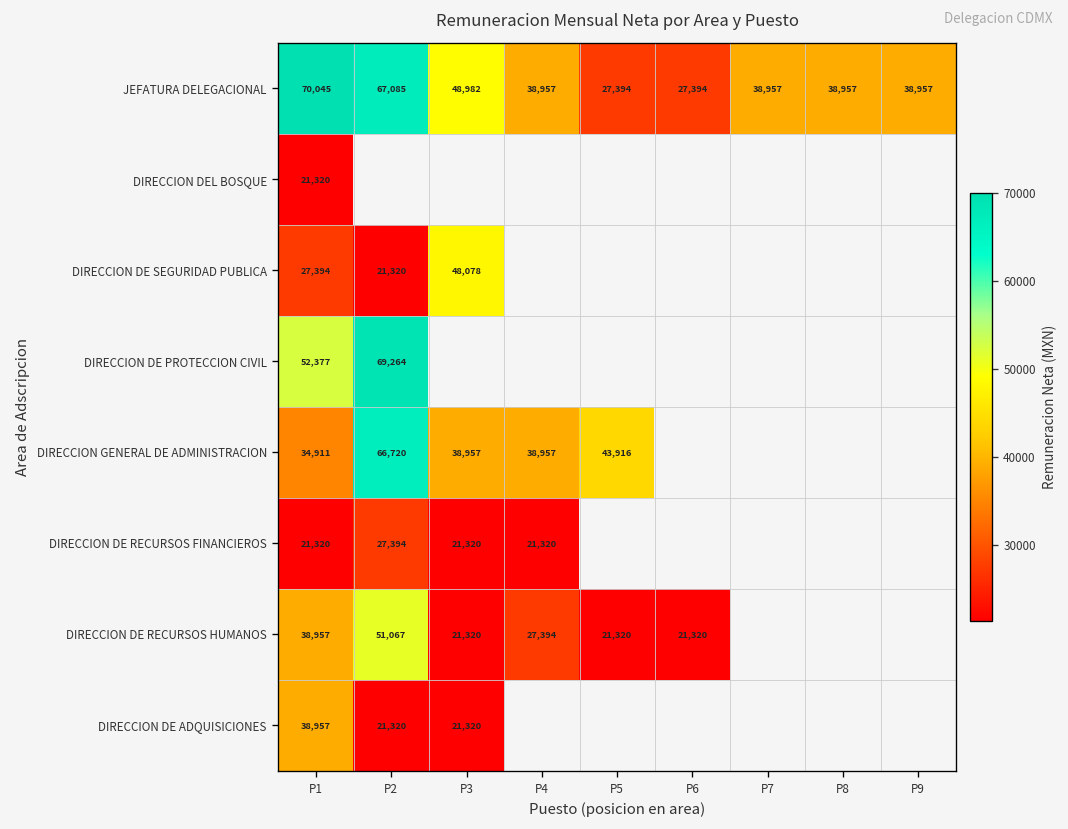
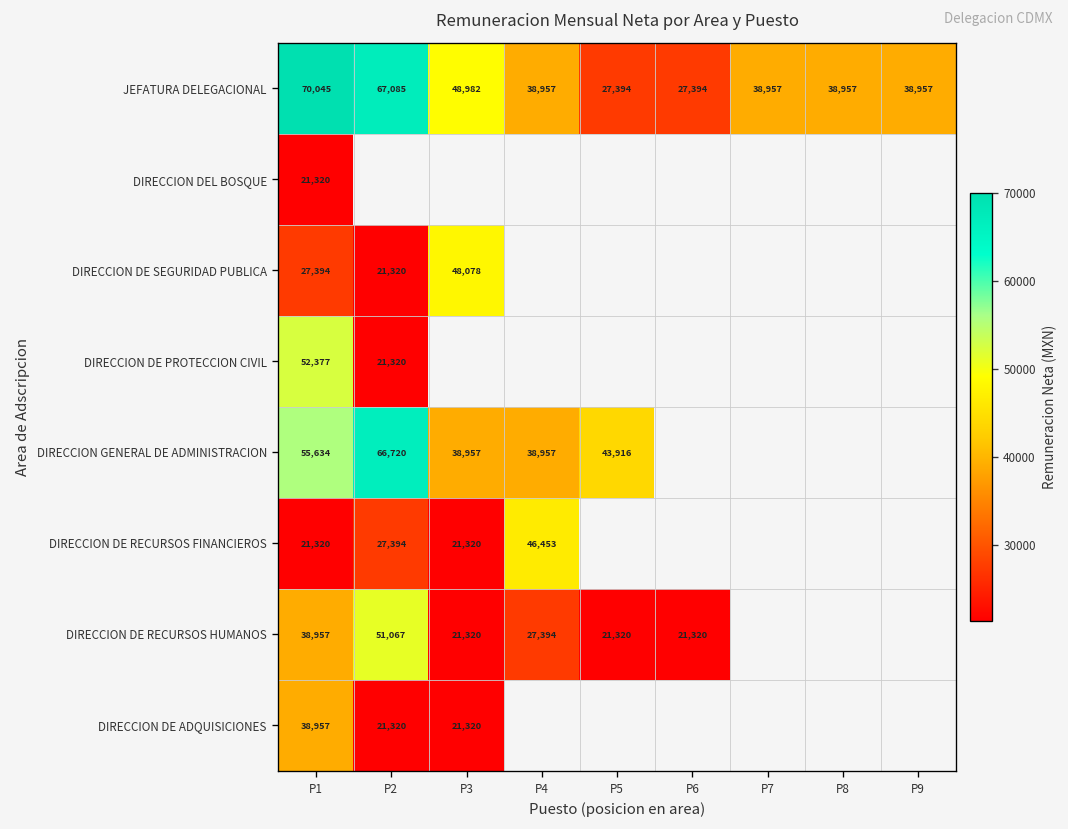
DIRECCION DE PROTECCION CIVIL, P2: 69,264 -> 21,320
DIRECCION GENERAL DE ADMINISTRACION, P1: 34,911 -> 55,634
DIRECCION DE RECURSOS FINANCIEROS, P4: 21,320 -> 46,453
